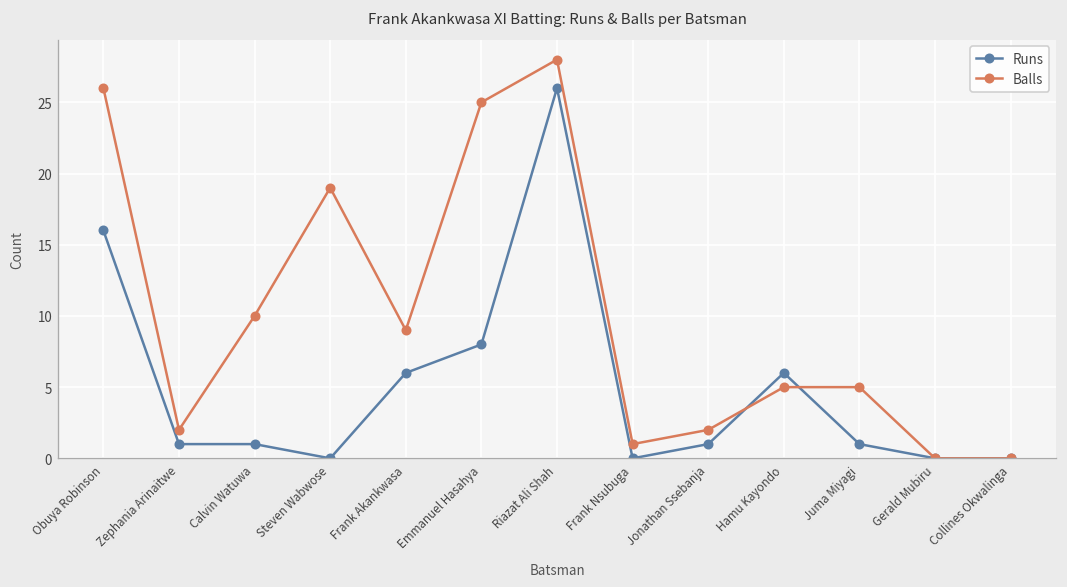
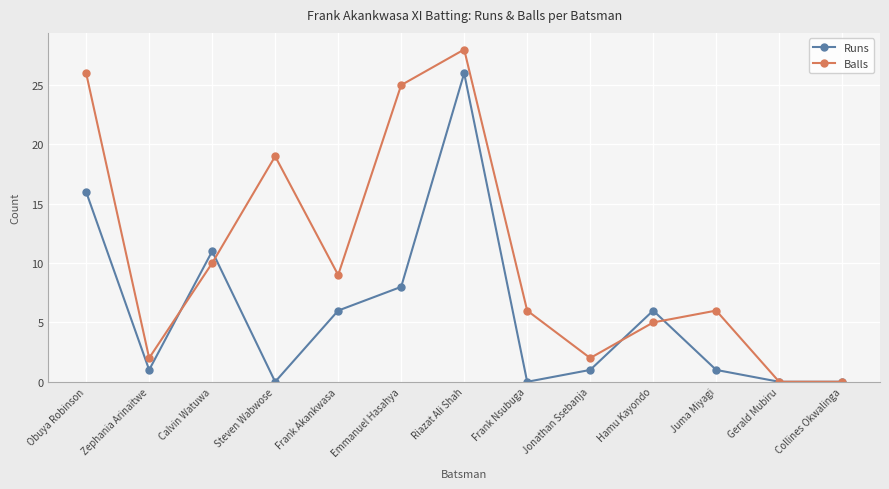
Runs, Calvin Watuwa: 1 -> 11
Balls, Frank Nsubuga: 1 -> 6
Balls, Juma Miyagi: 5 -> 6
